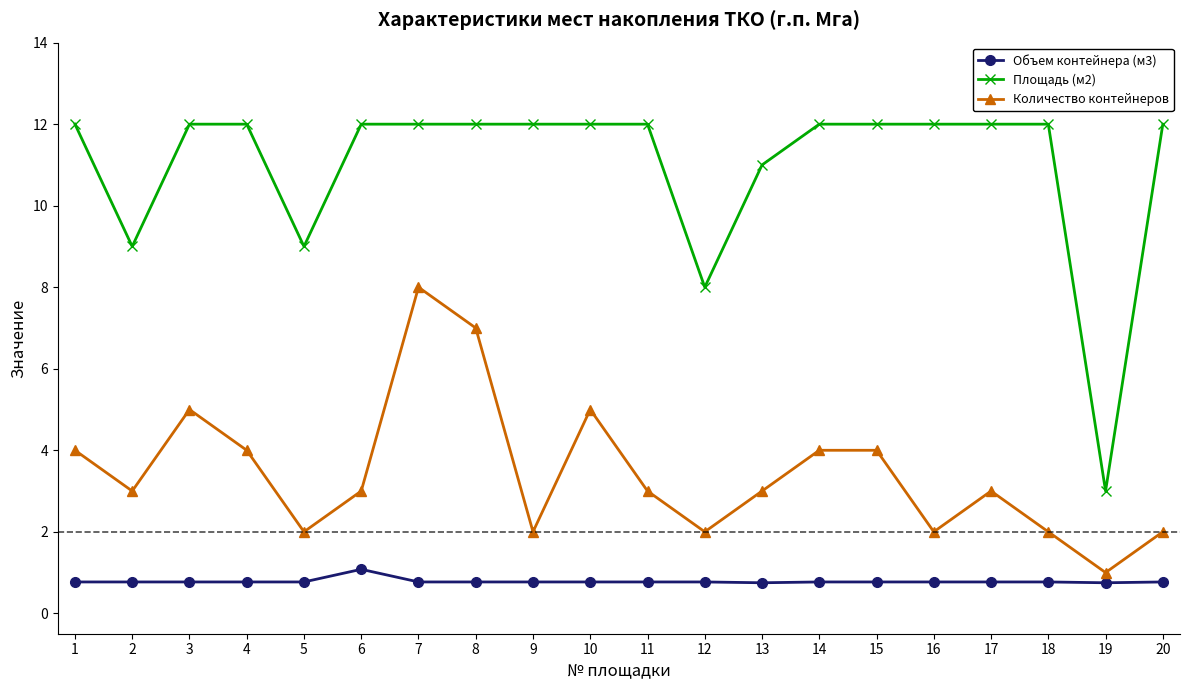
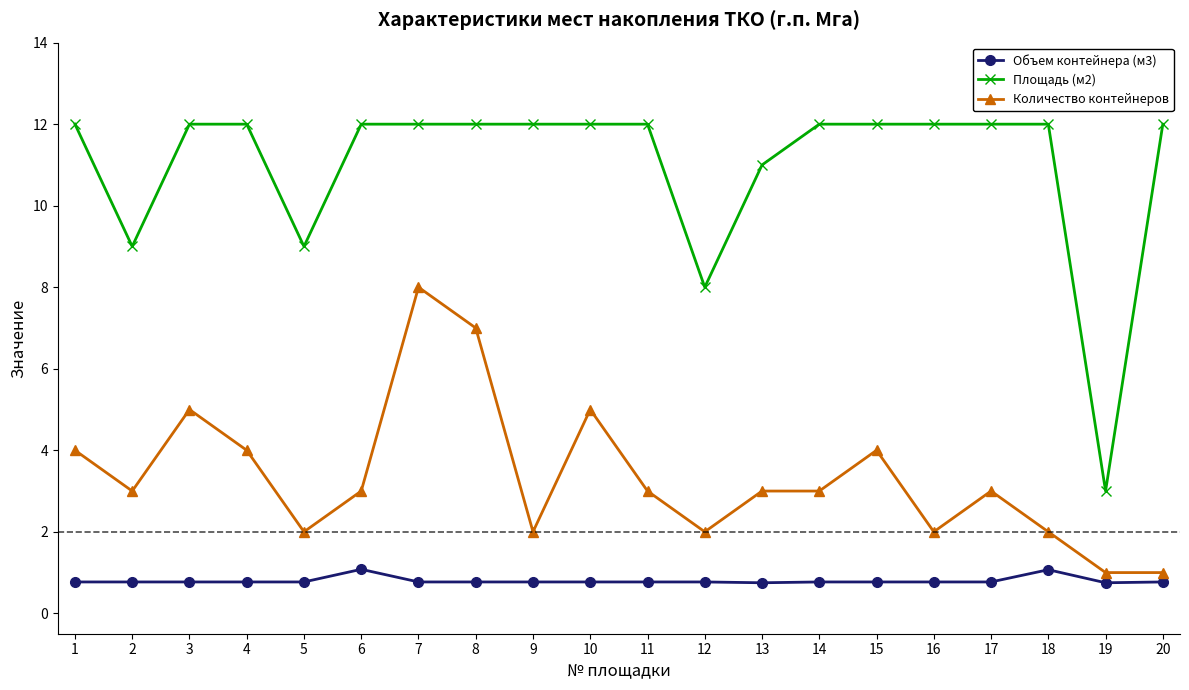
Количество контейнеров, 14: 4 -> 3
Объем контейнера (м3), 18: 0.8 -> 1.1
Количество контейнеров, 20: 2 -> 1
